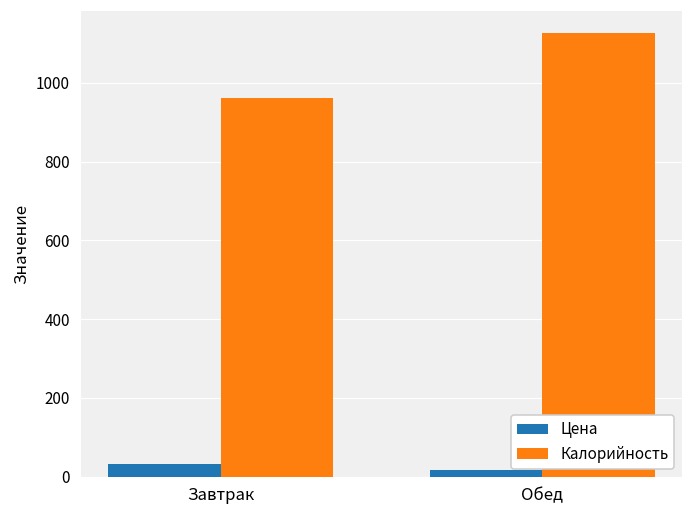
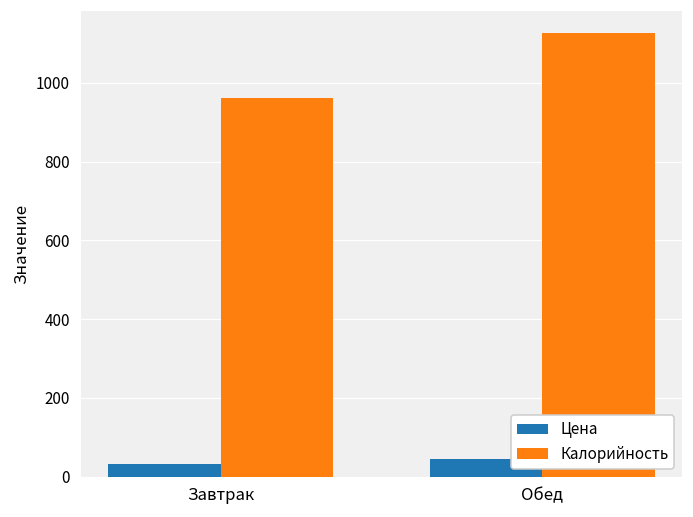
Цена, Обед: 20 -> 40
